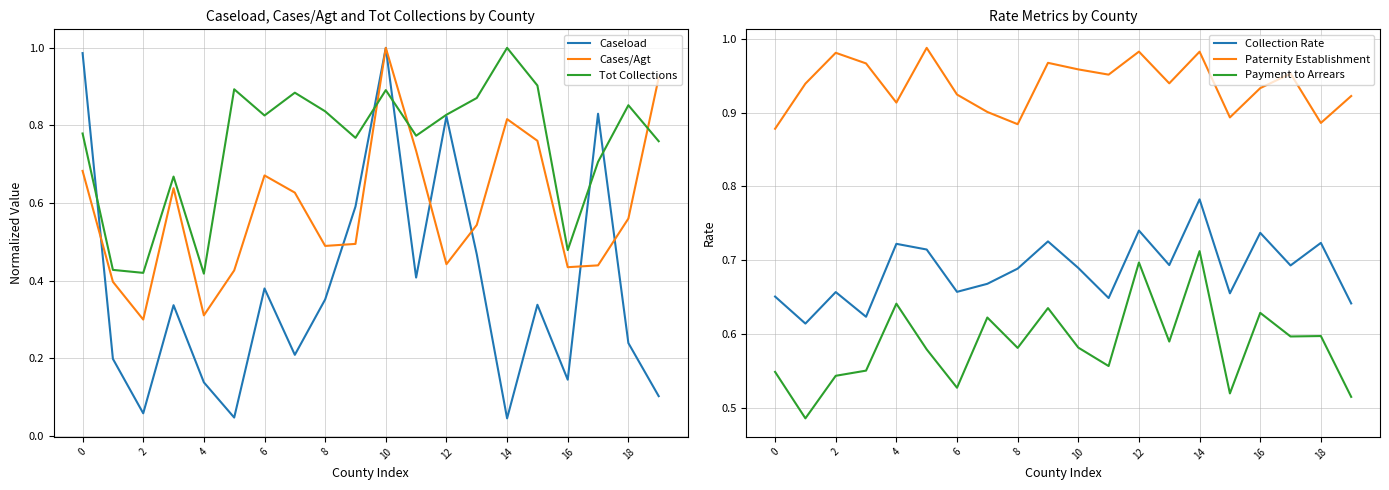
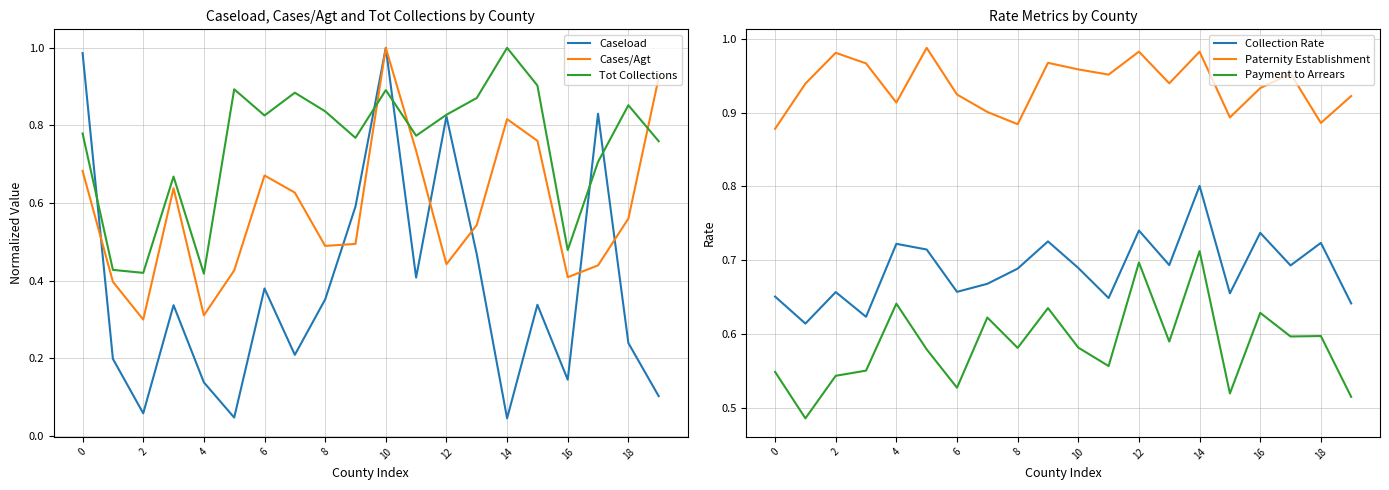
Caseload, Cases/Agt and Tot Collections by County, Cases/Agt, 16: 0.43 -> 0.41
Rate Metrics by County, Collection Rate, 14: 0.78 -> 0.80
